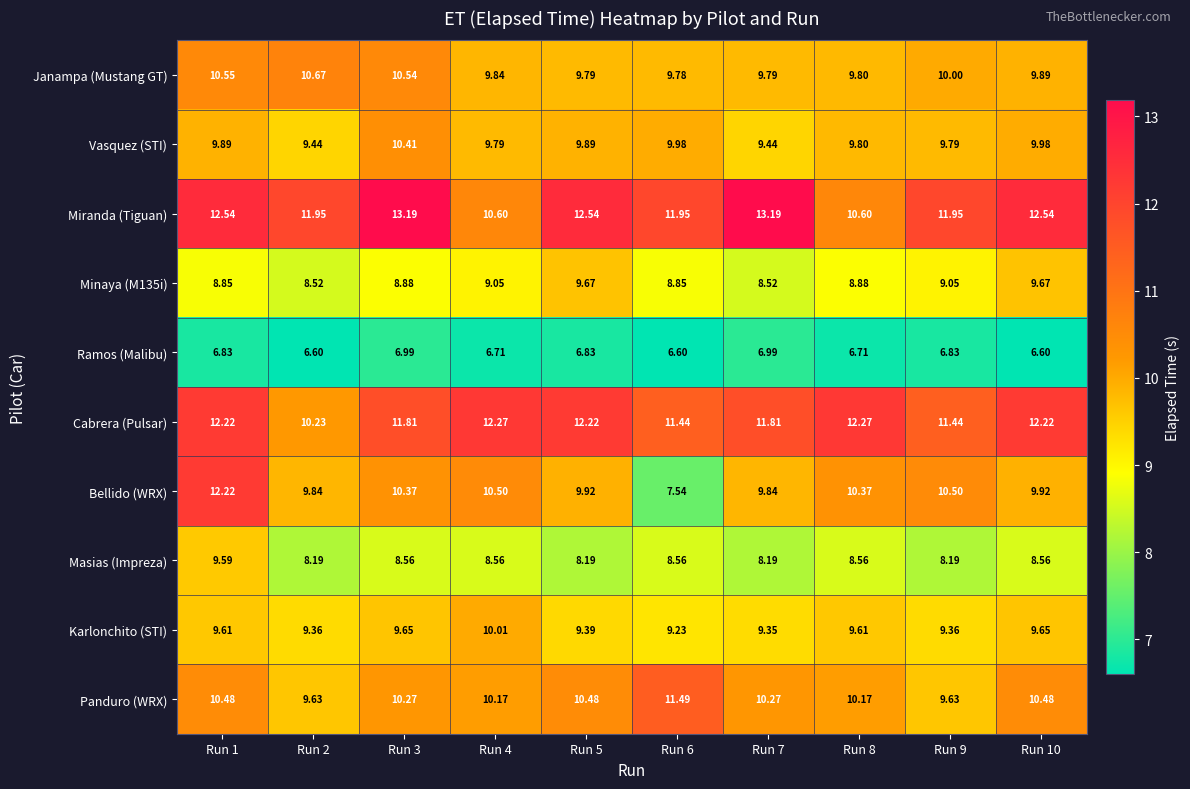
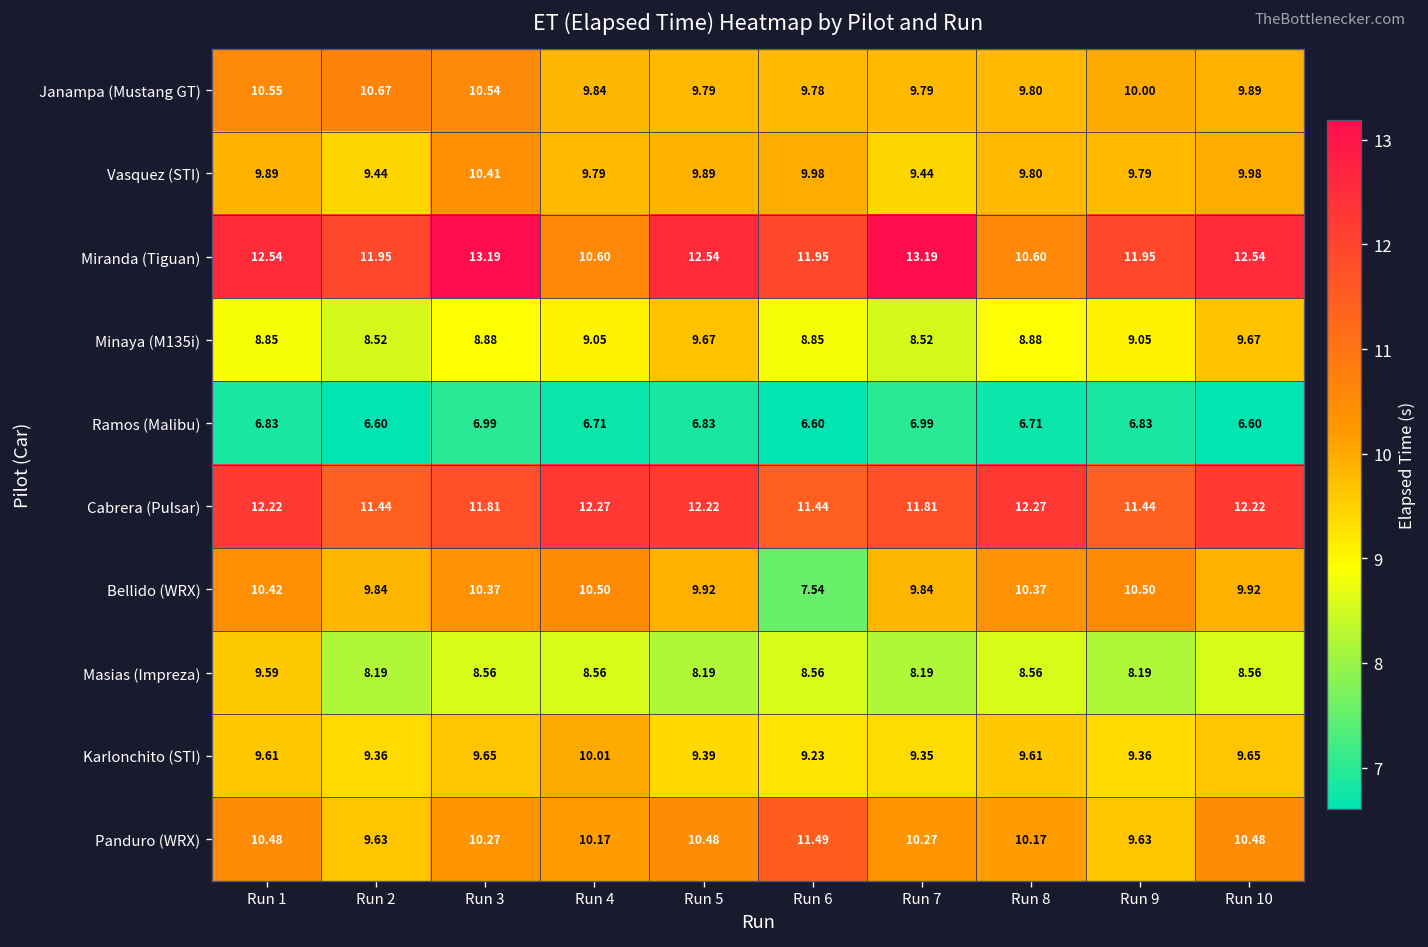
Cabrera (Pulsar), Run 2: 10.23 -> 11.44
Bellido (WRX), Run 1: 12.22 -> 10.42
